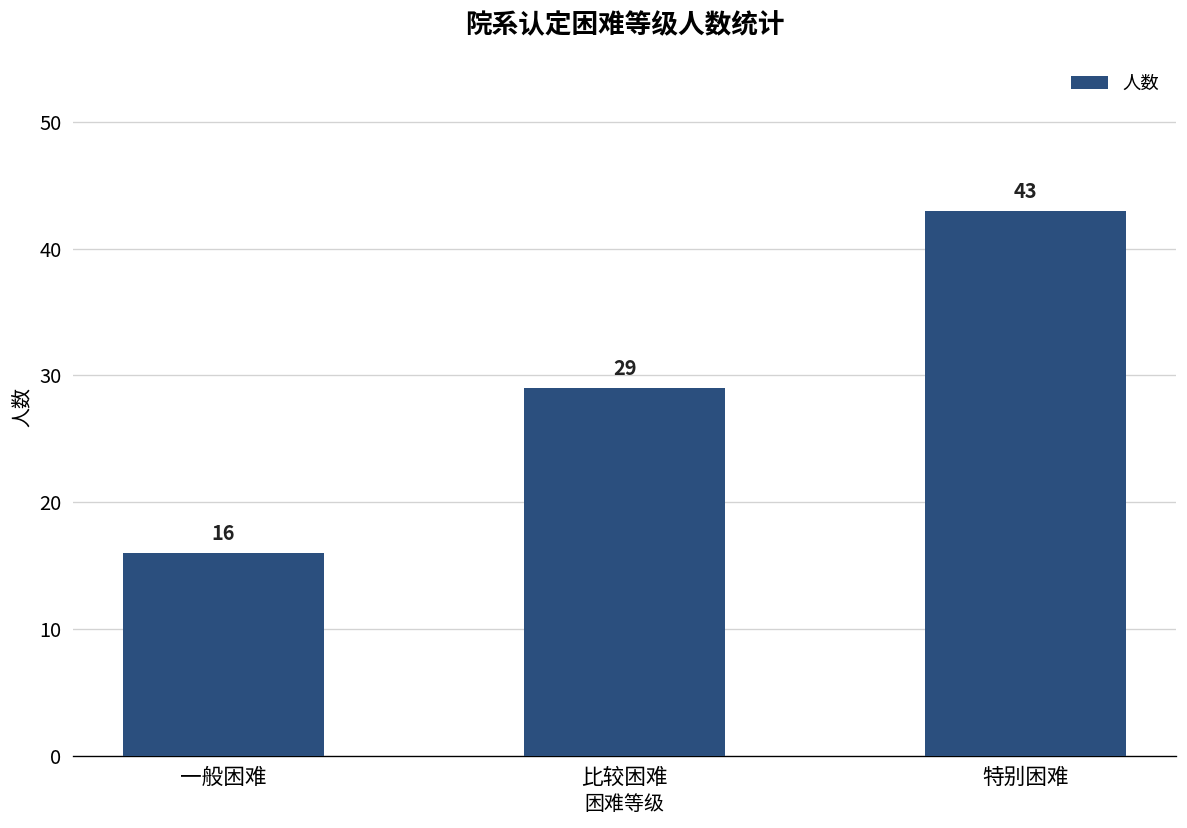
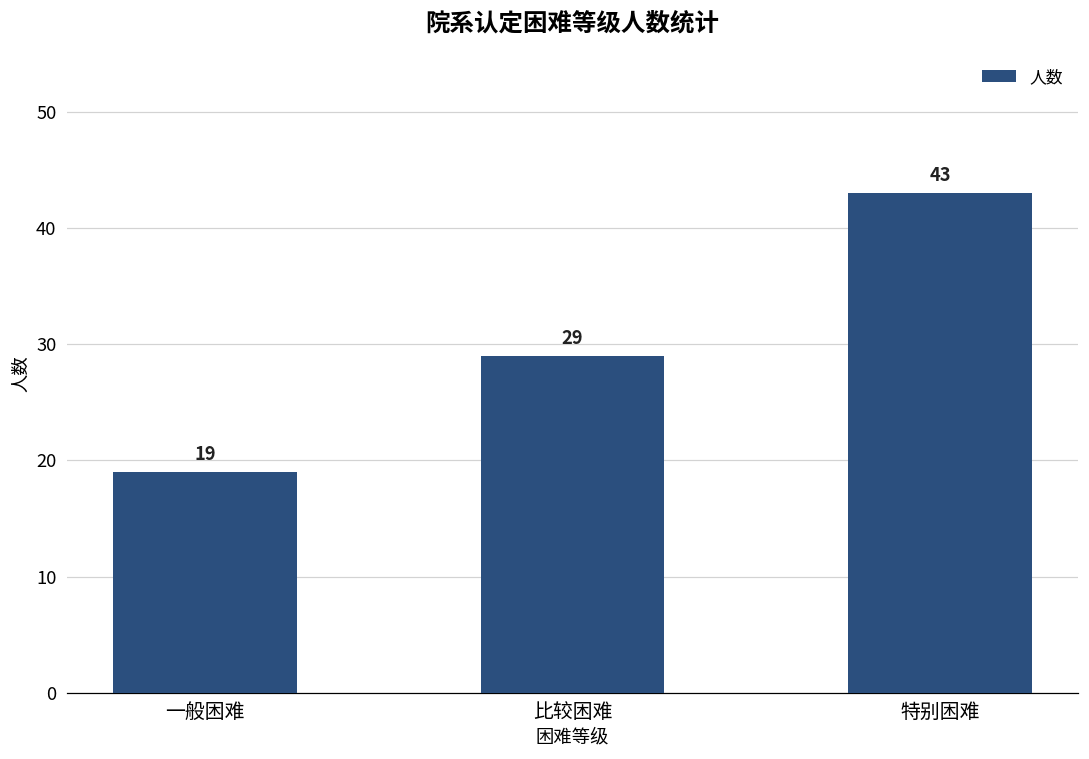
一般困难: 16 -> 19
